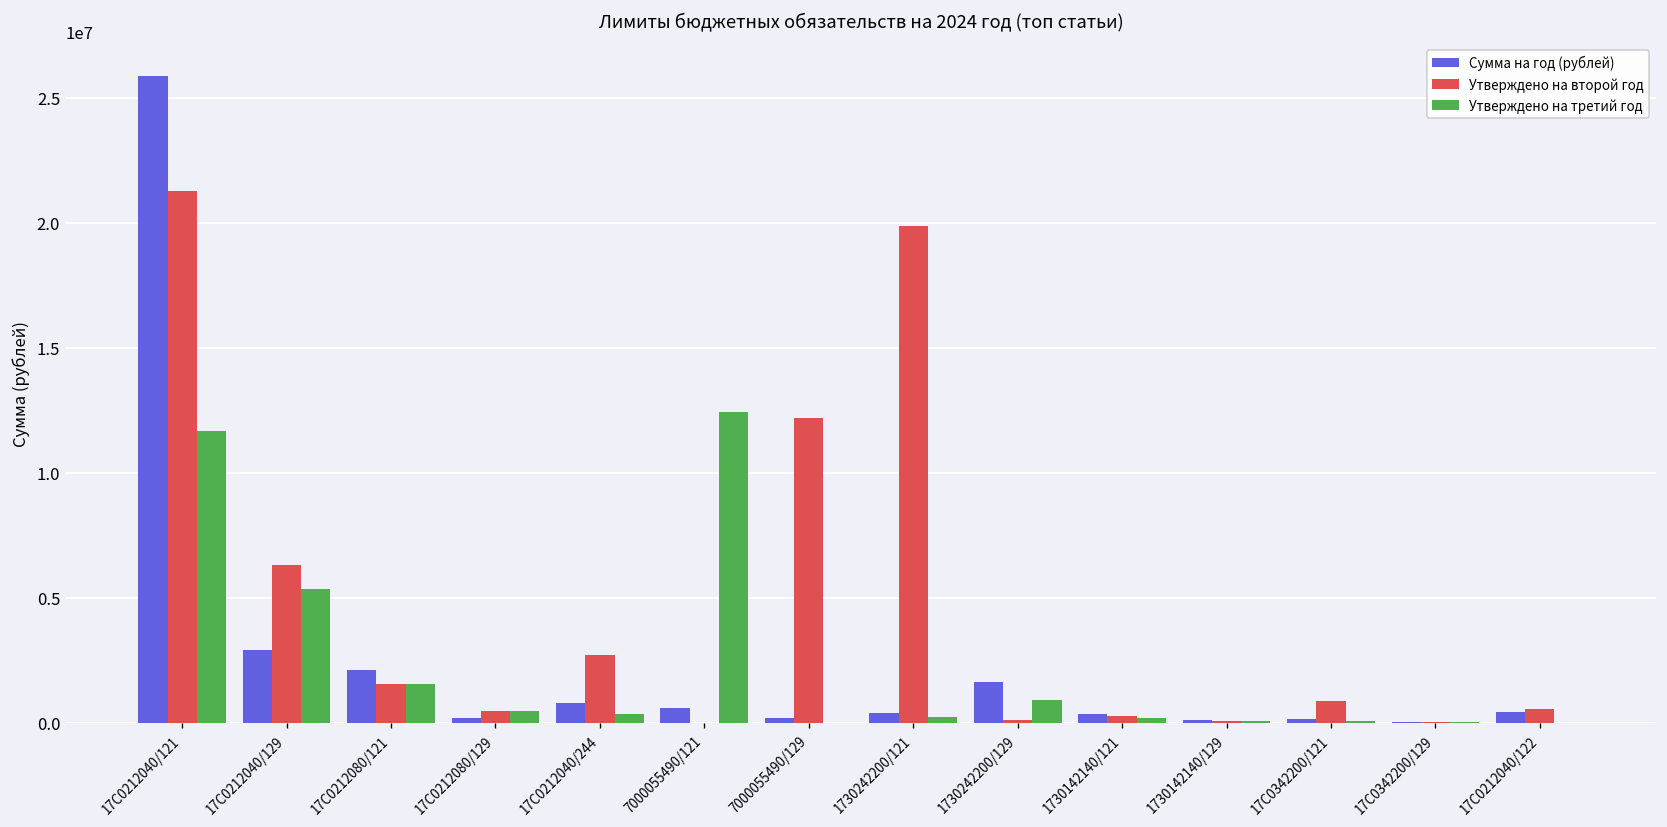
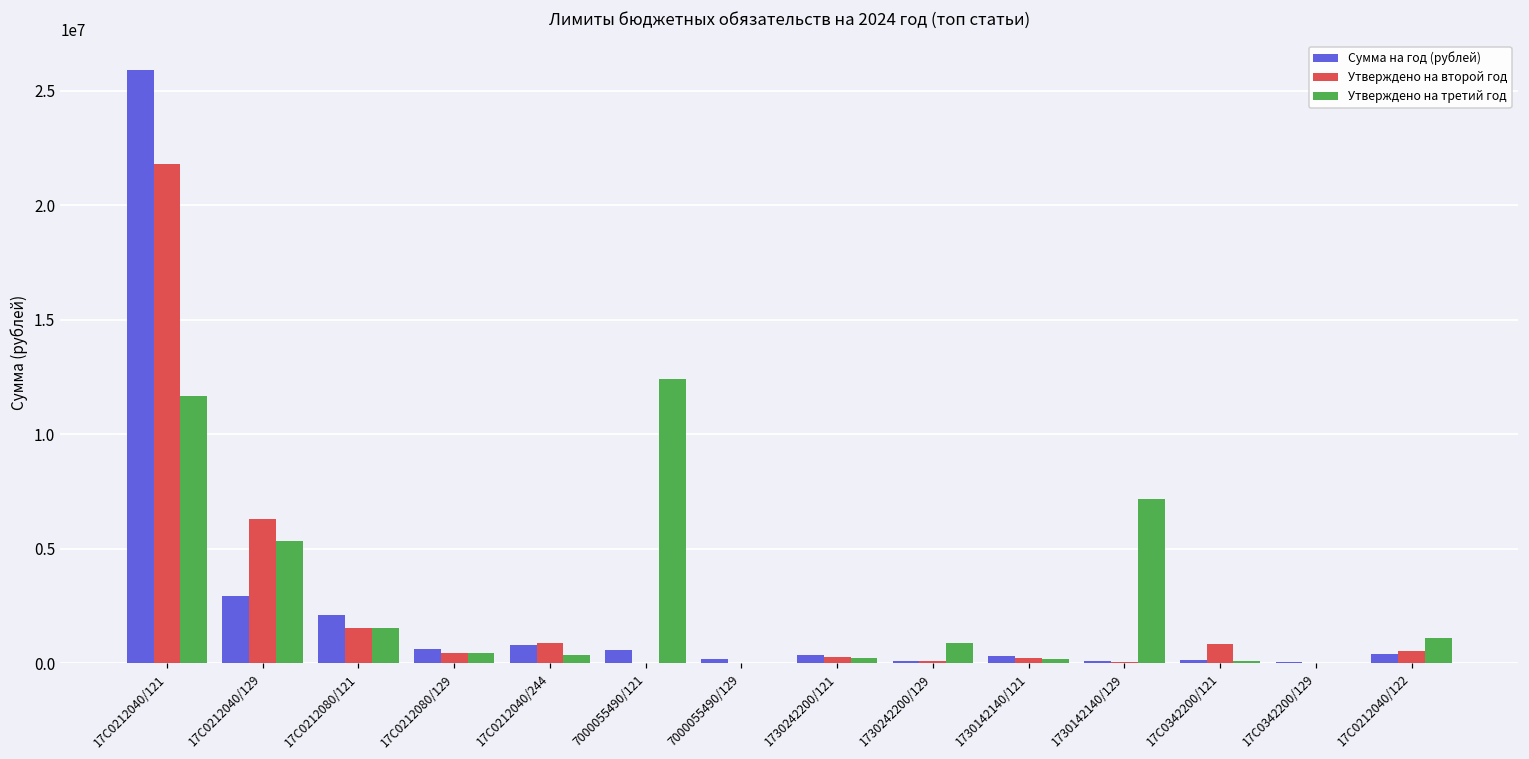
Утверждено на второй год, 17С0212040/121: 21300000 -> 21800000
Сумма на год (рублей), 17С0212080/129: 200000 -> 600000
Утверждено на второй год, 17С0212040/244: 2700000 -> 900000
Утверждено на второй год, 7000055490/129: 12200000 -> 0
Утверждено на второй год, 1730242200/121: 19900000 -> 300000
Сумма на год (рублей), 1730242200/129: 1600000 -> 100000
Утверждено на третий год, 1730142140/129: 100000 -> 7200000
Утверждено на третий год, 17С0212040/122: 0 -> 1100000
